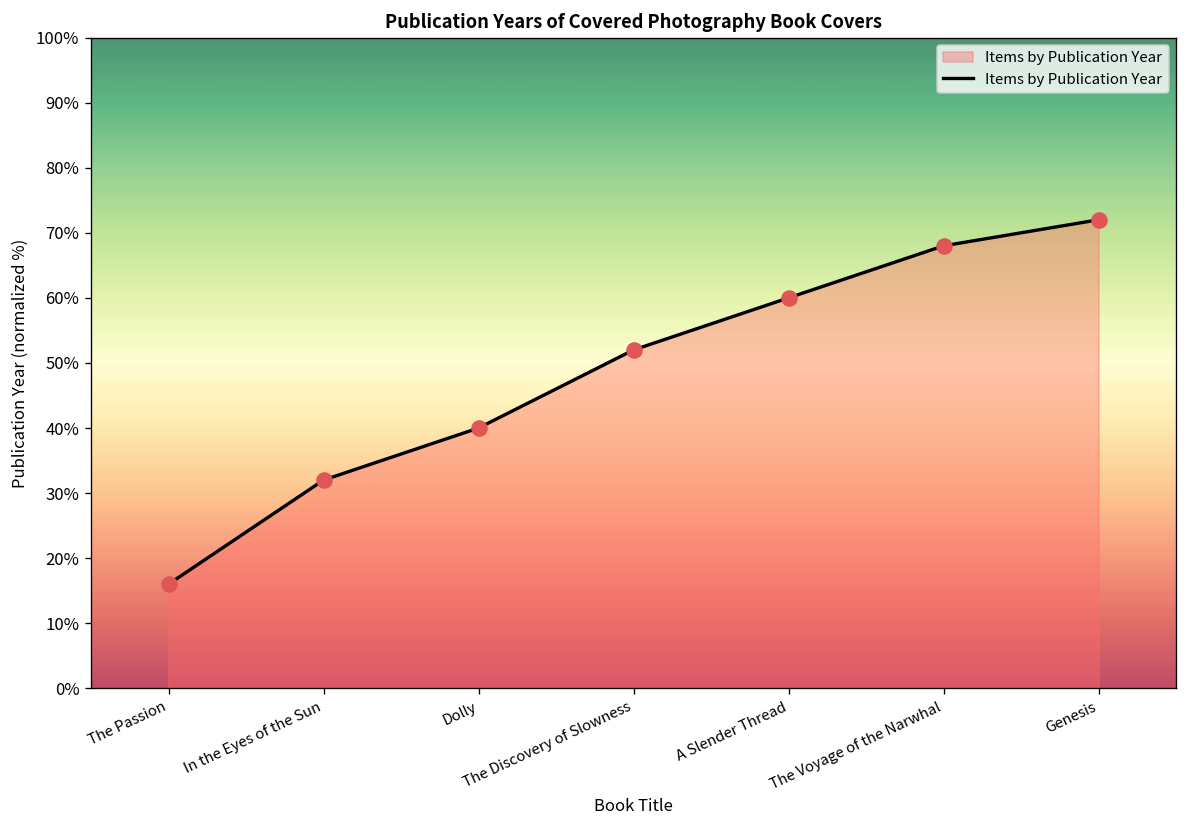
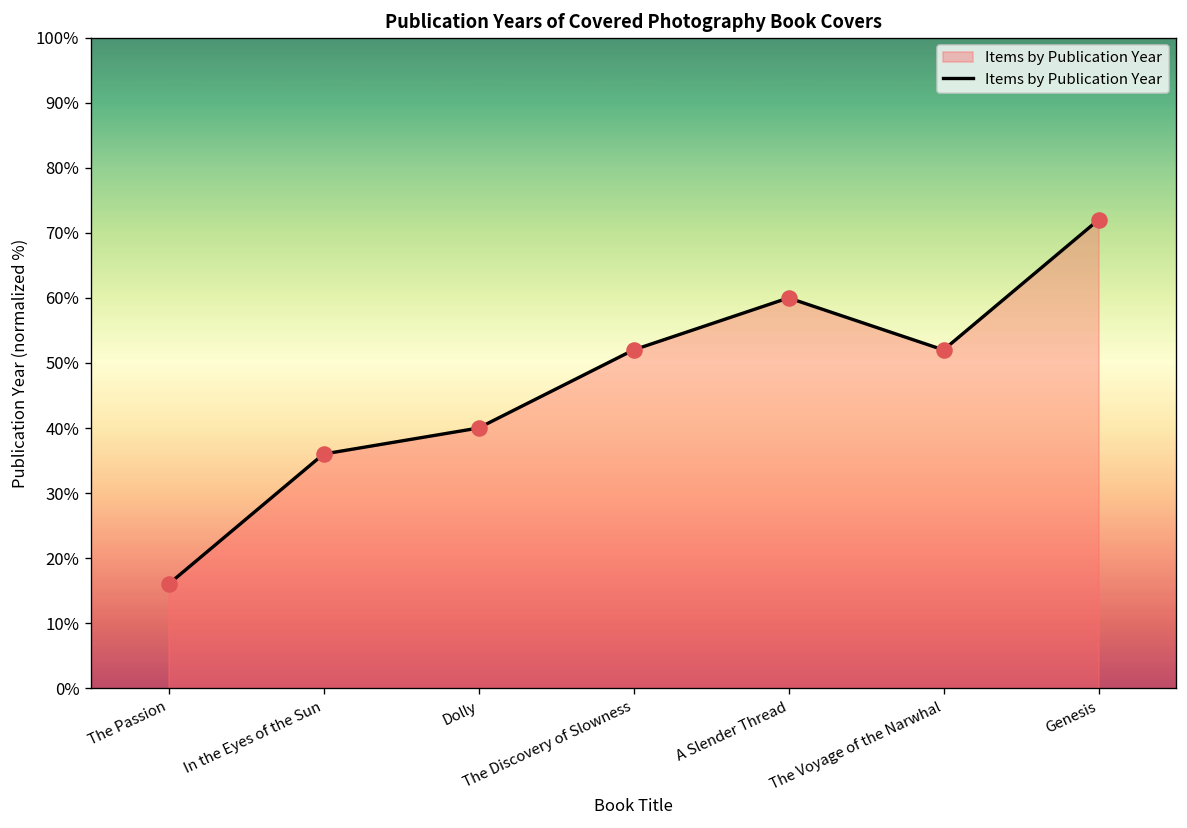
In the Eyes of the Sun: 32% -> 36%
The Voyage of the Narwhal: 68% -> 52%
